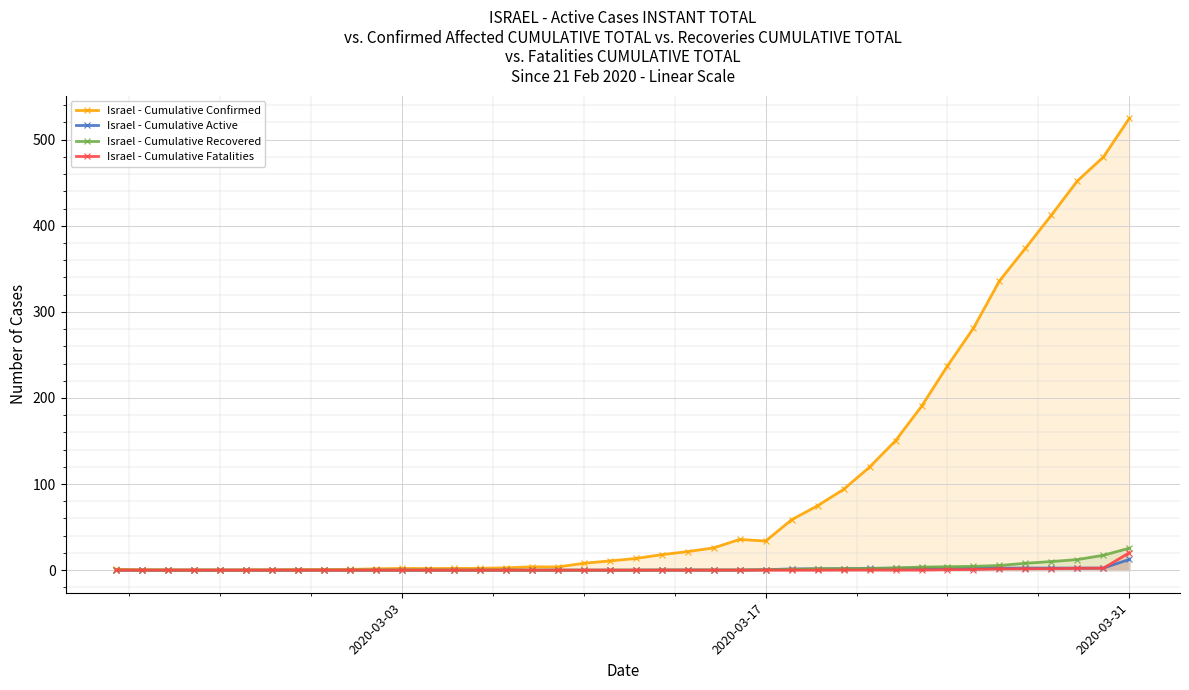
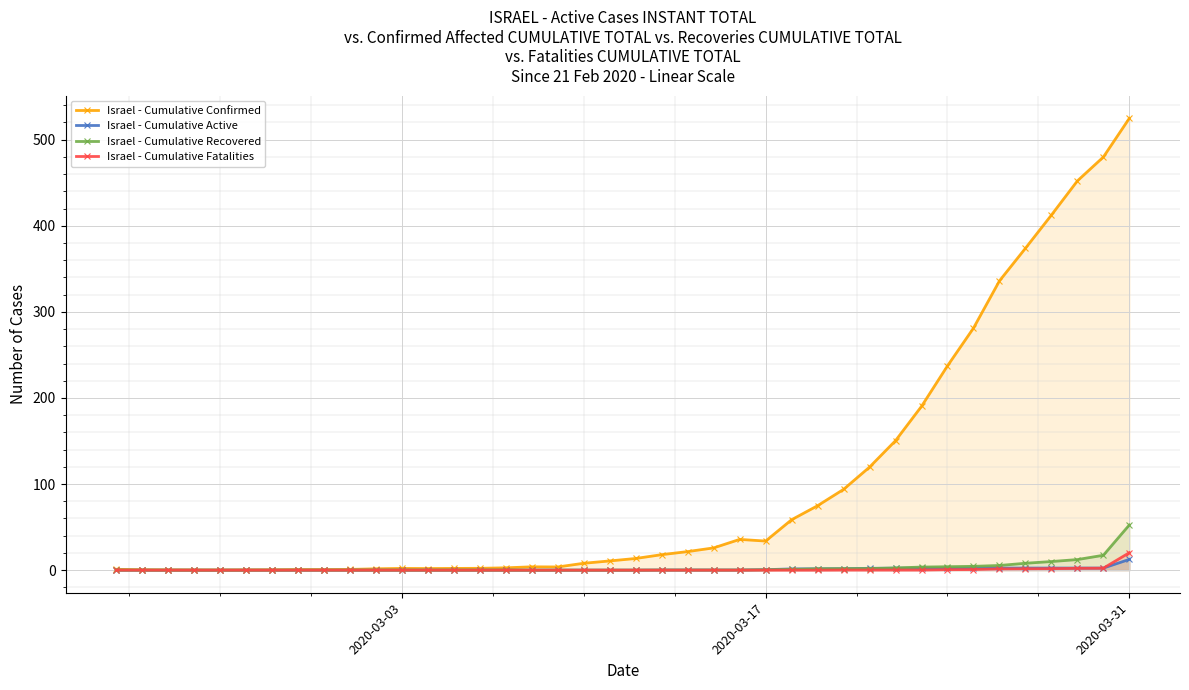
Israel - Cumulative Recovered, 2020-03-31: 30 -> 50
